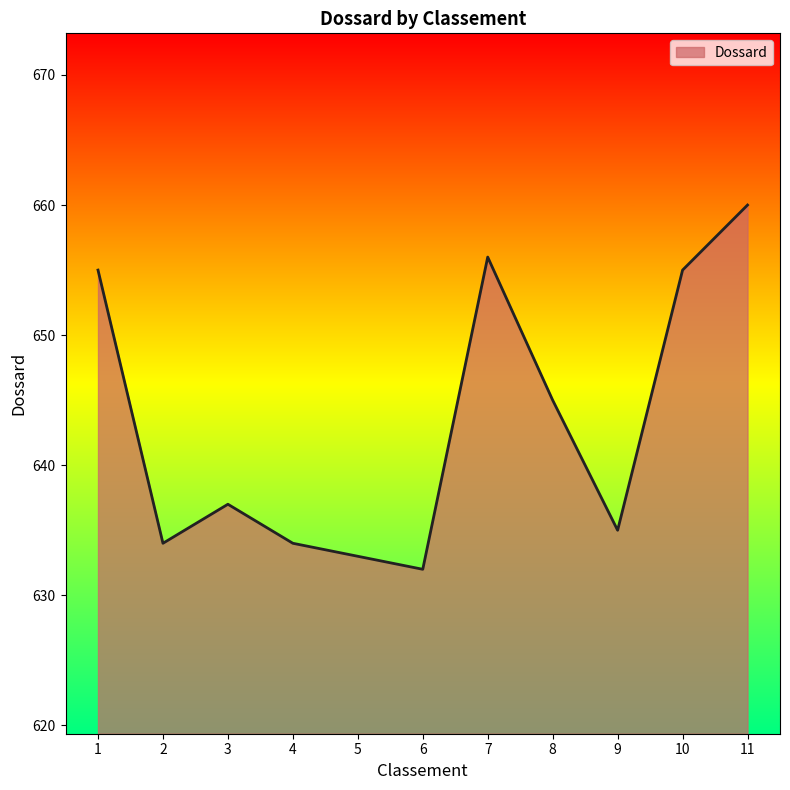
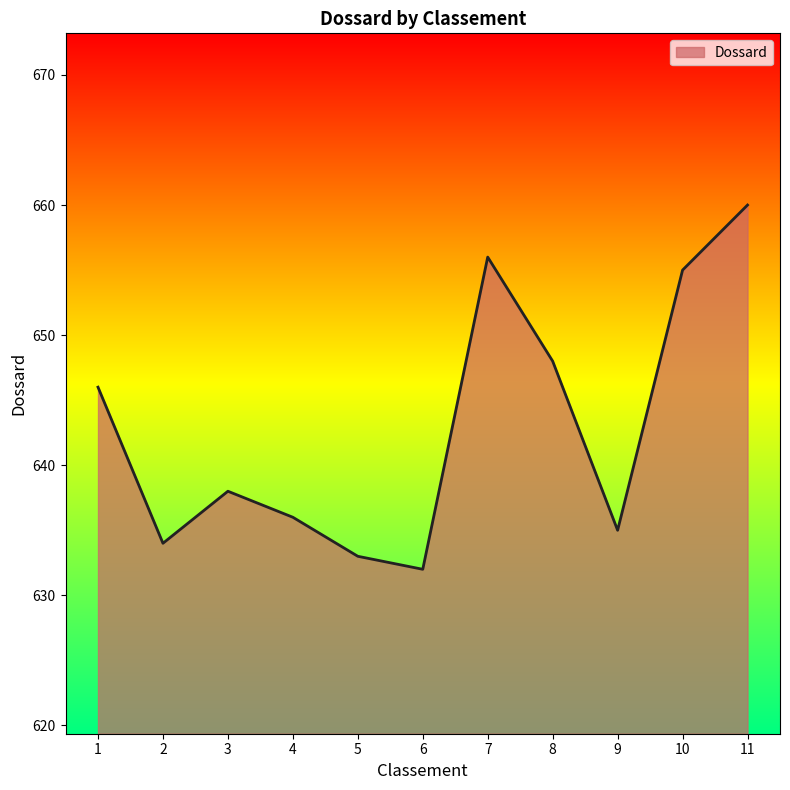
1: 655 -> 646
3: 637 -> 638
4: 634 -> 636
8: 645 -> 648
